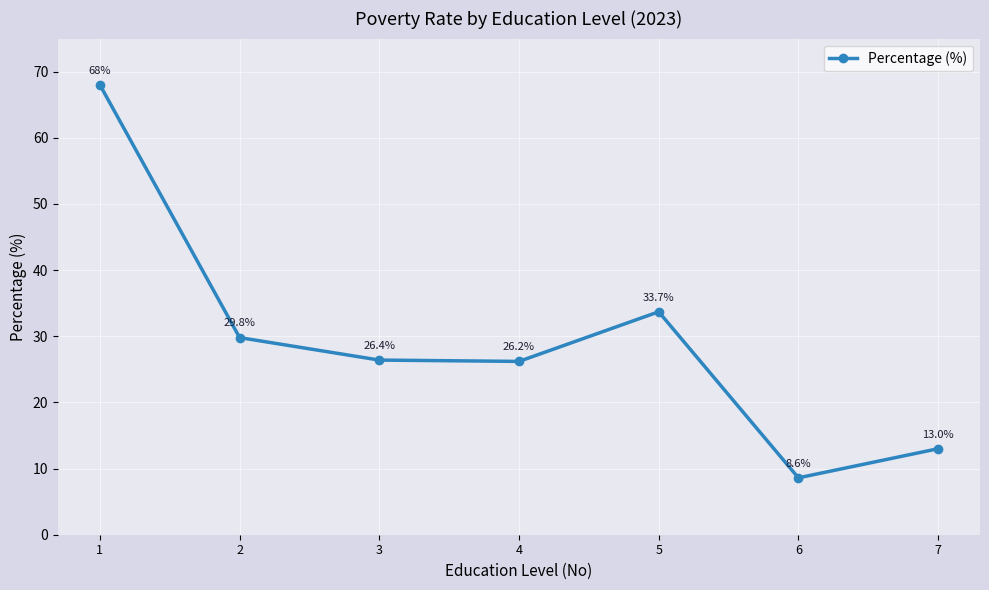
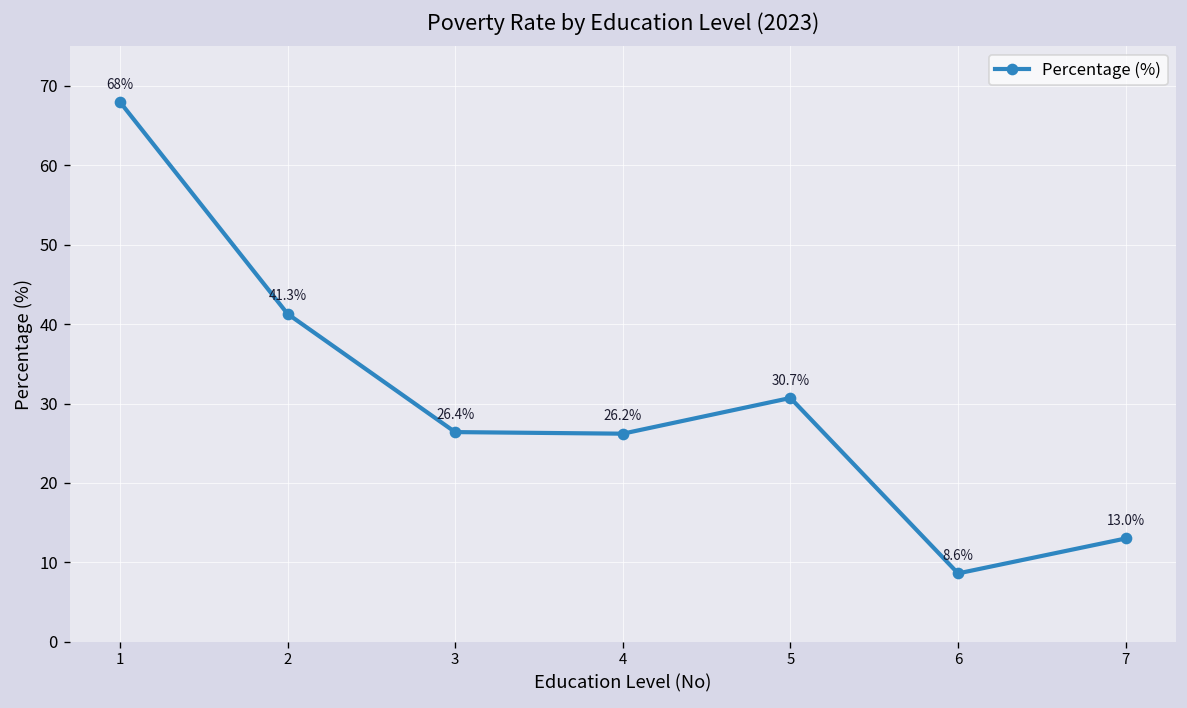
2: 29.8% -> 41.3%
5: 33.7% -> 30.7%
